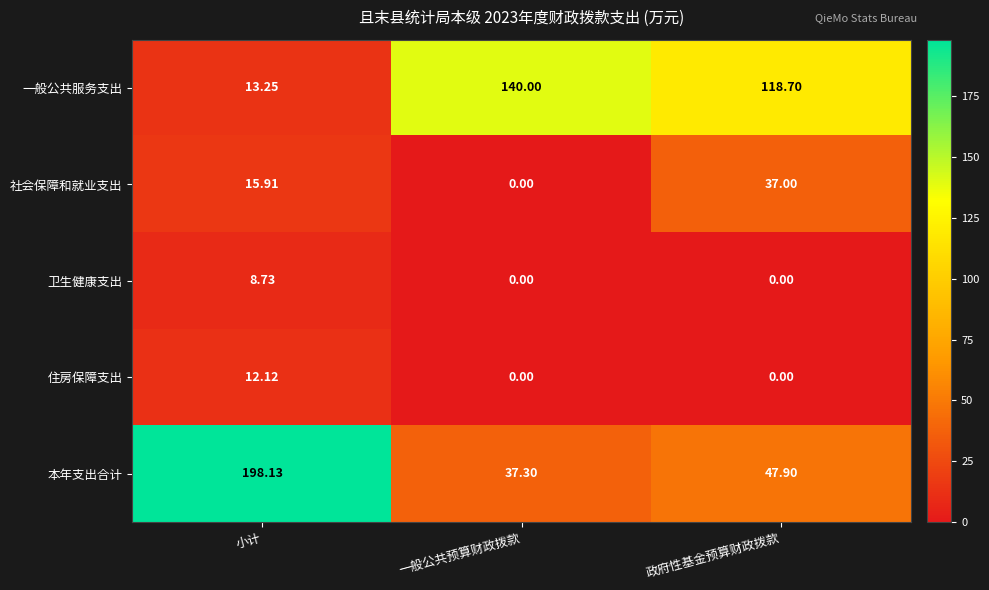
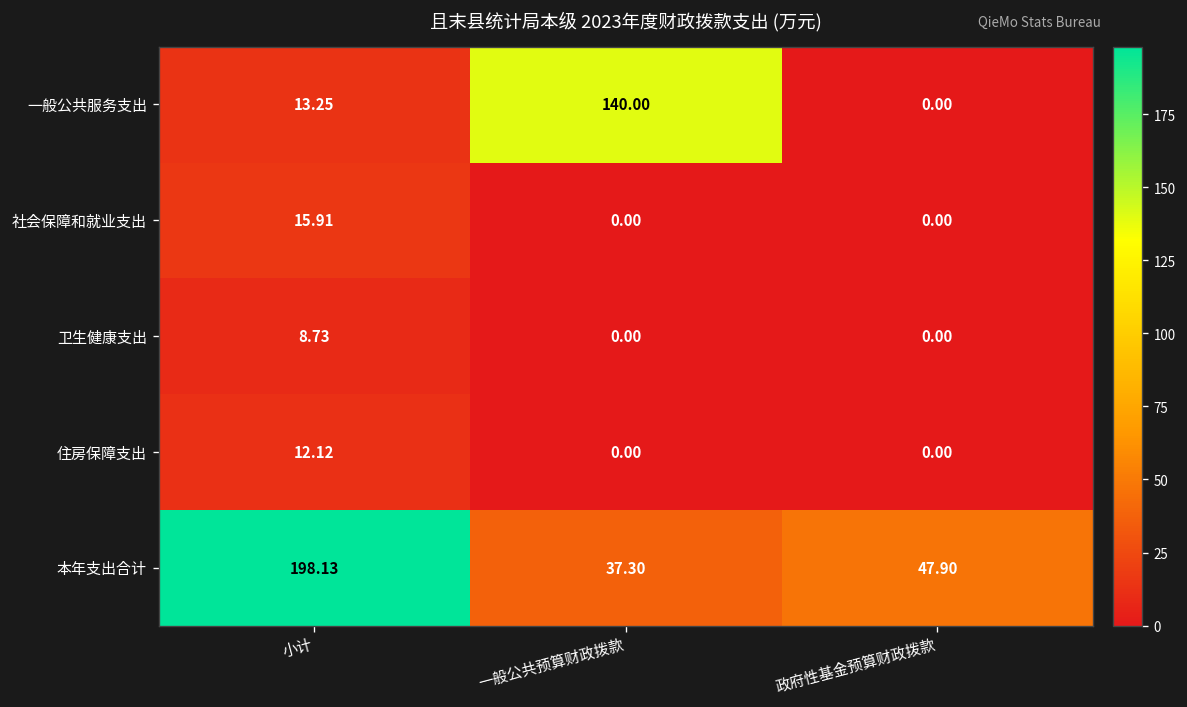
一般公共服务支出, 政府性基金预算财政拨款: 118.70 -> 0.00
社会保障和就业支出, 政府性基金预算财政拨款: 37.00 -> 0.00
